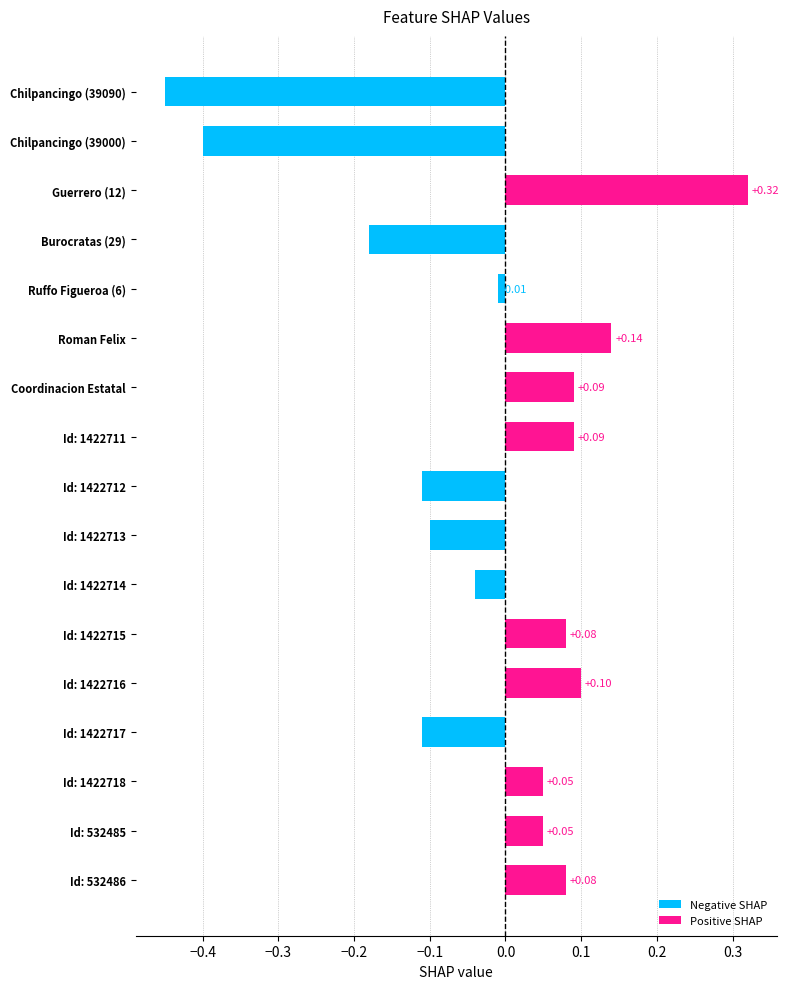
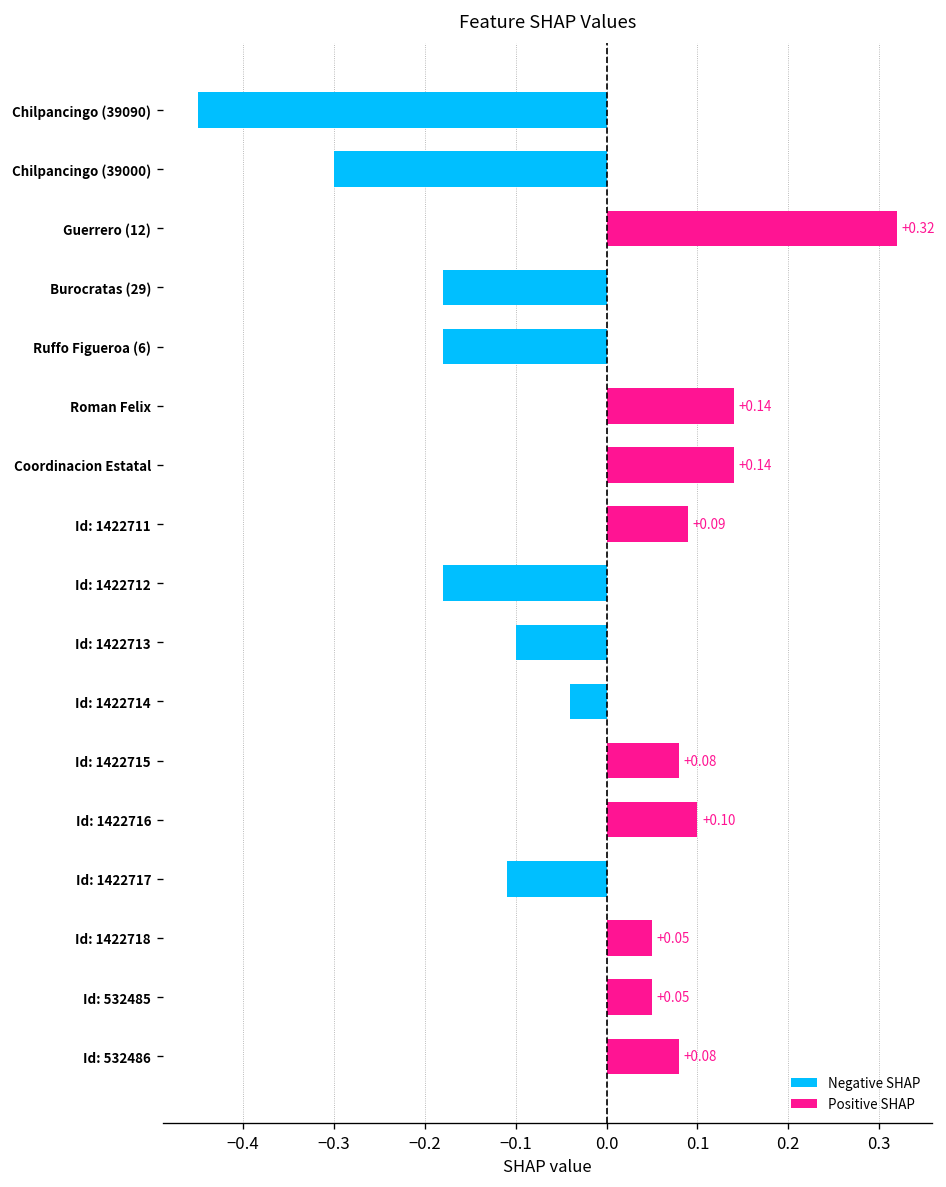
Negative SHAP, Chilpancingo (39000): -0.4 -> -0.3
Negative SHAP, Ruffo Figueroa (6): -0.01 -> -0.18
Positive SHAP, Coordinacion Estatal: +0.09 -> +0.14
Negative SHAP, Id: 1422712: -0.11 -> -0.18
